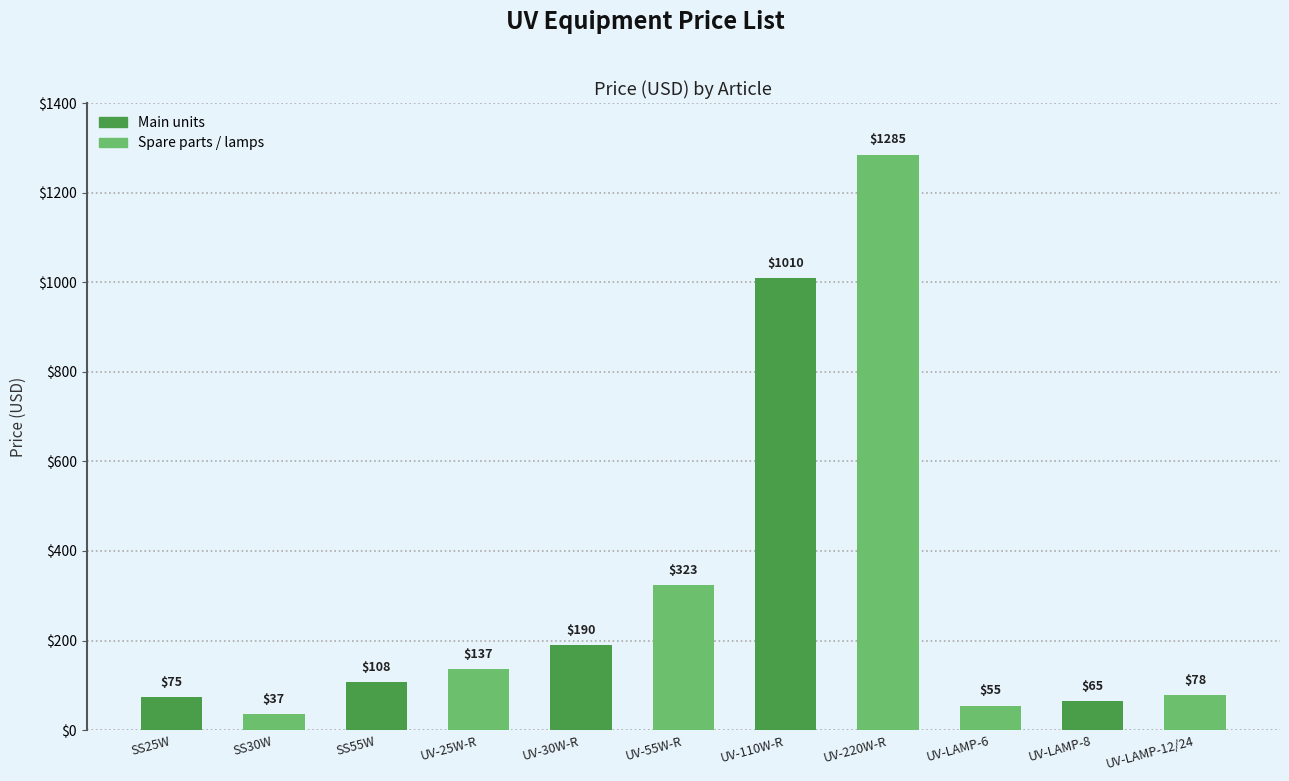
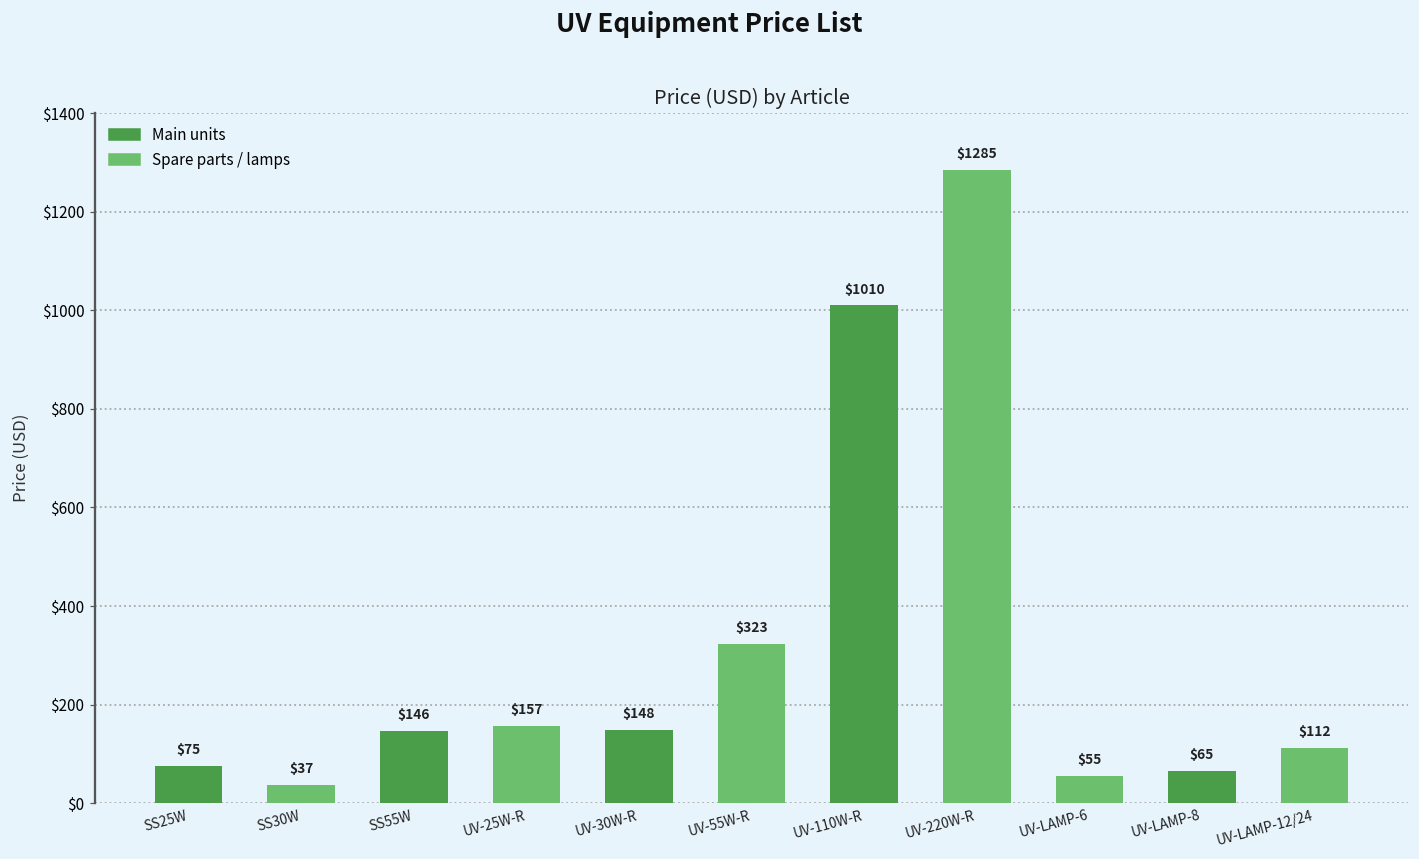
SS55W: $108 -> $146
UV-25W-R: $137 -> $157
UV-30W-R: $190 -> $148
UV-LAMP-12/24: $78 -> $112
